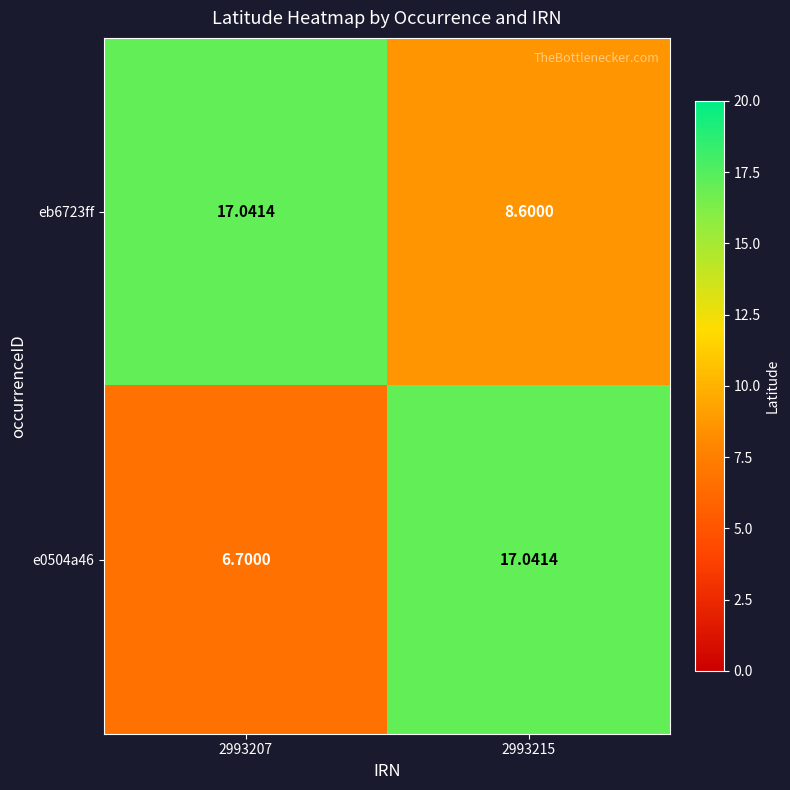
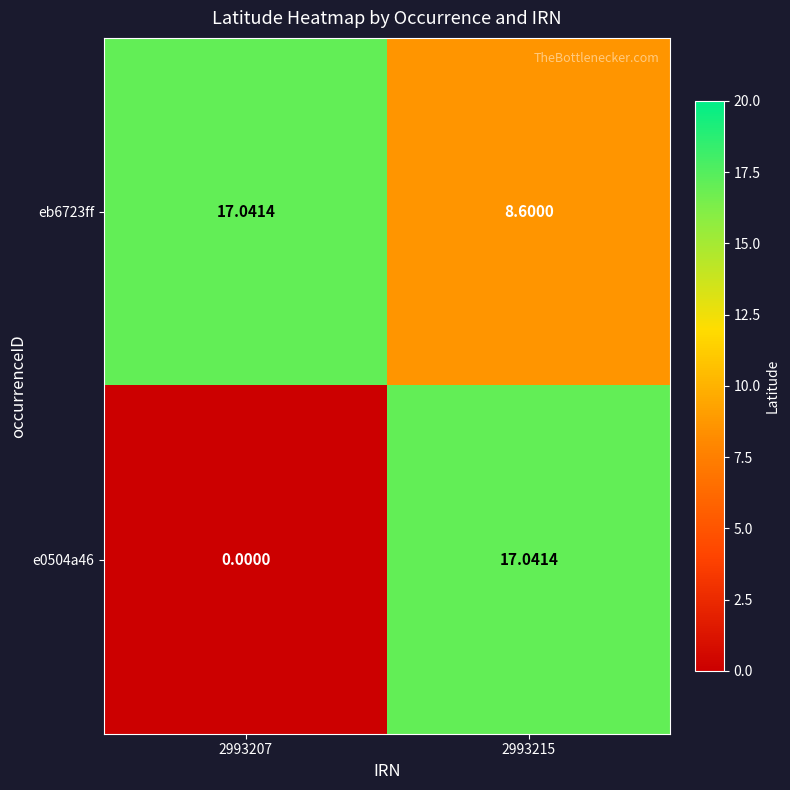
e0504a46, 2993207: 6.7000 -> 0.0000
